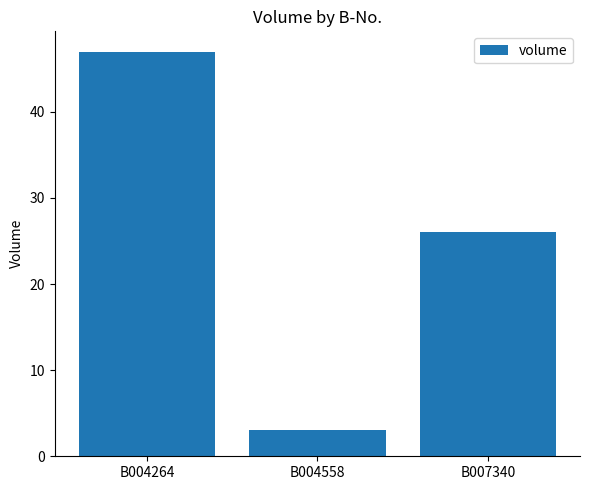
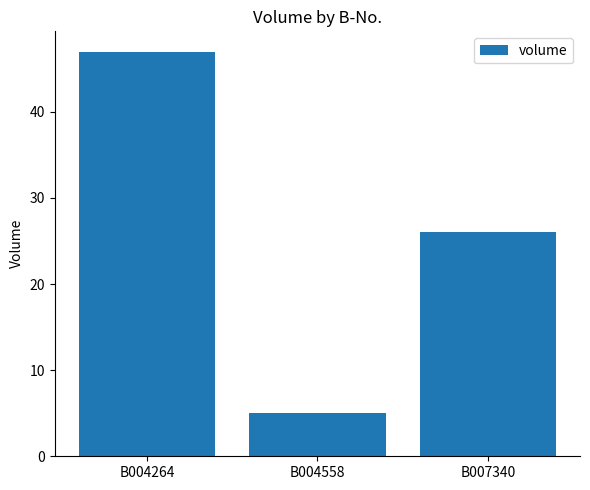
B004558: 3 -> 5
